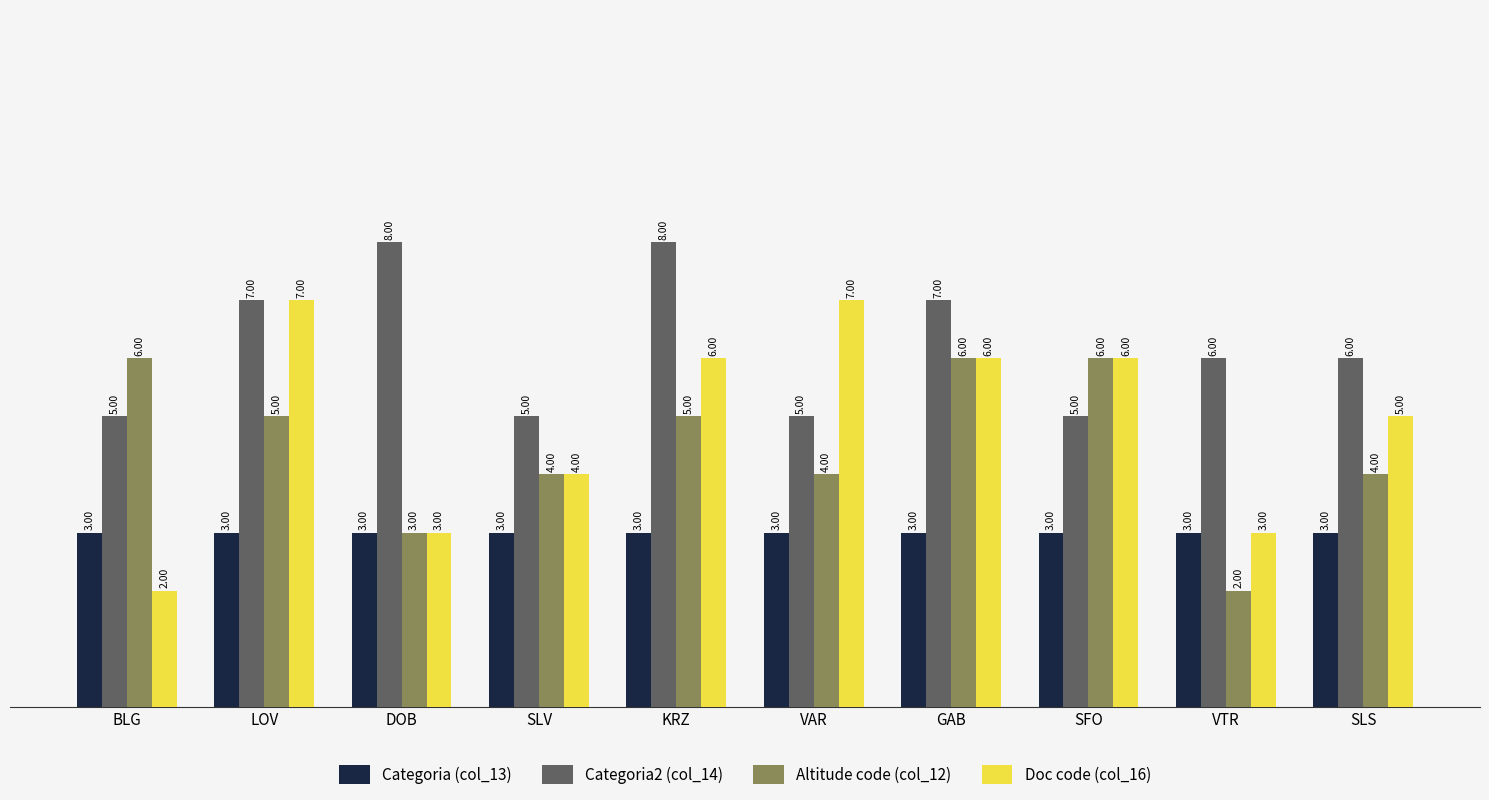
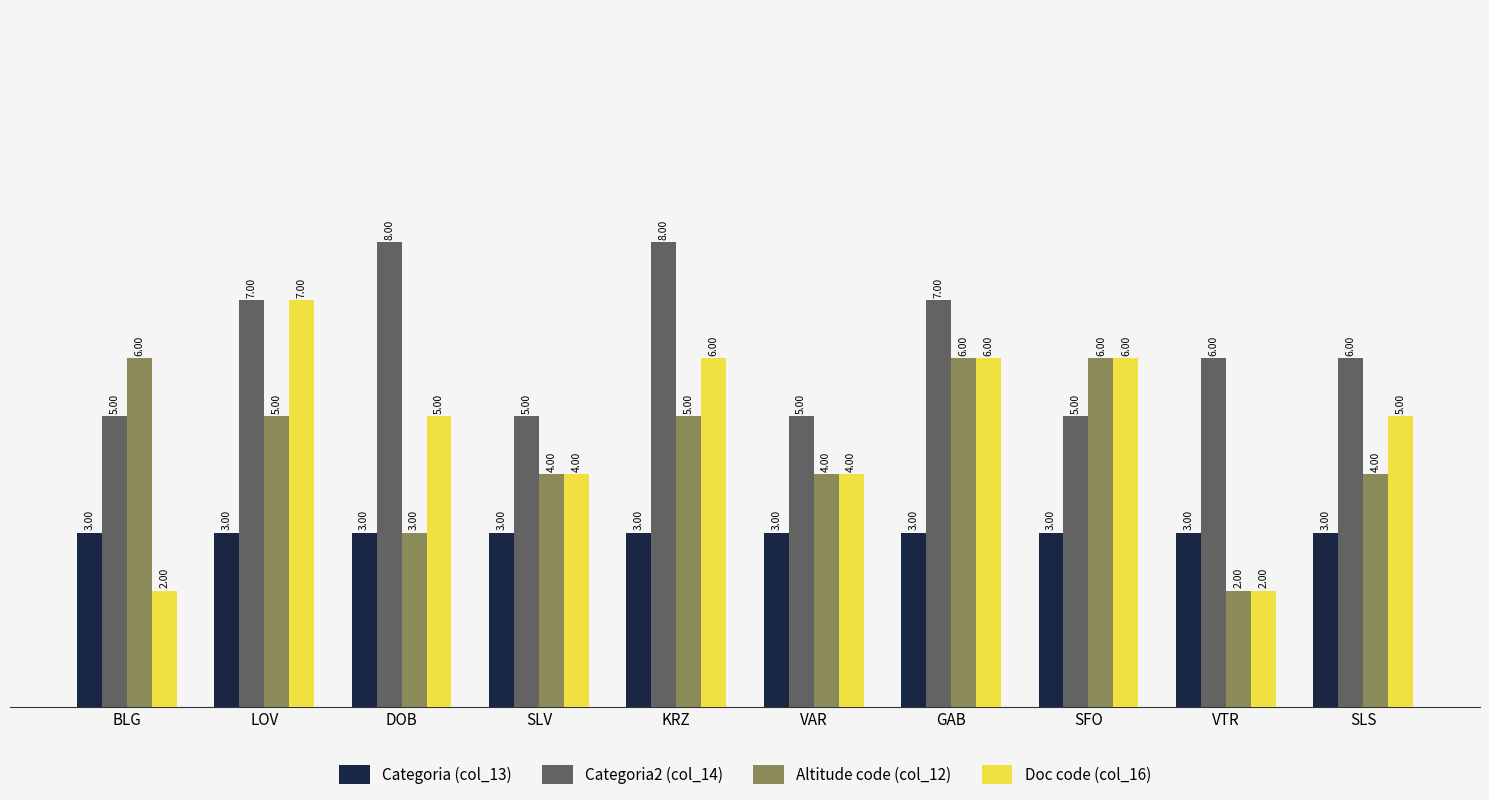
Doc code (col_16), DOB: 3.00 -> 5.00
Doc code (col_16), VAR: 7.00 -> 4.00
Doc code (col_16), VTR: 3.00 -> 2.00
